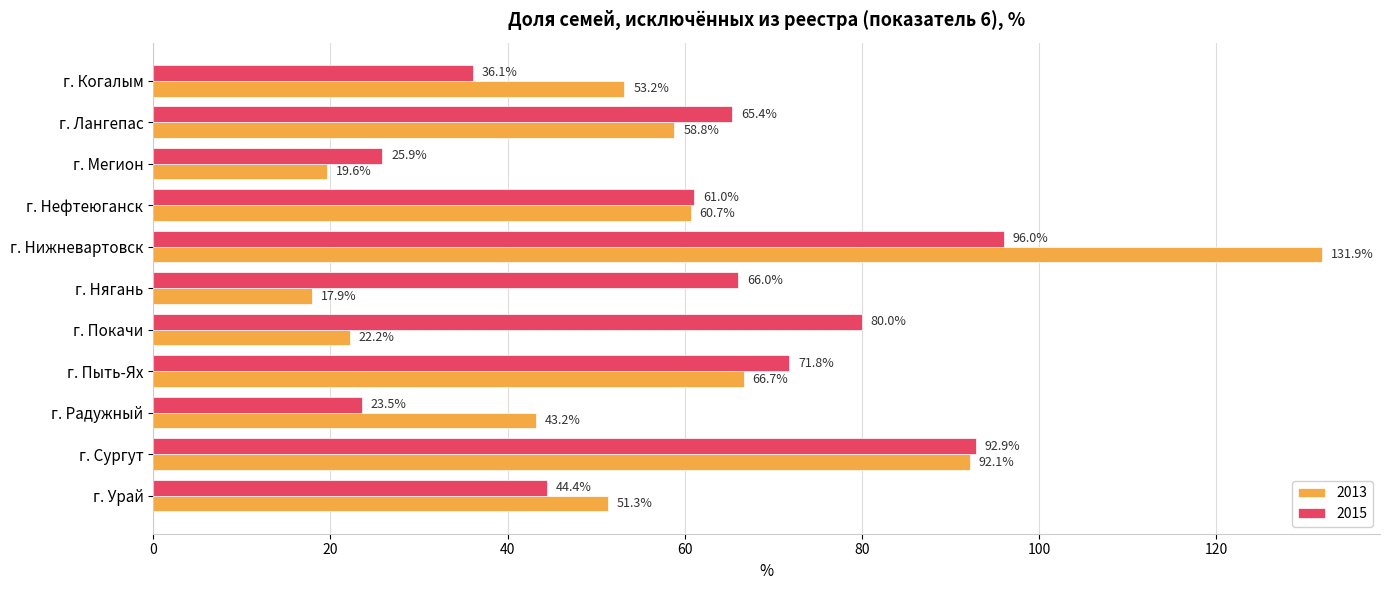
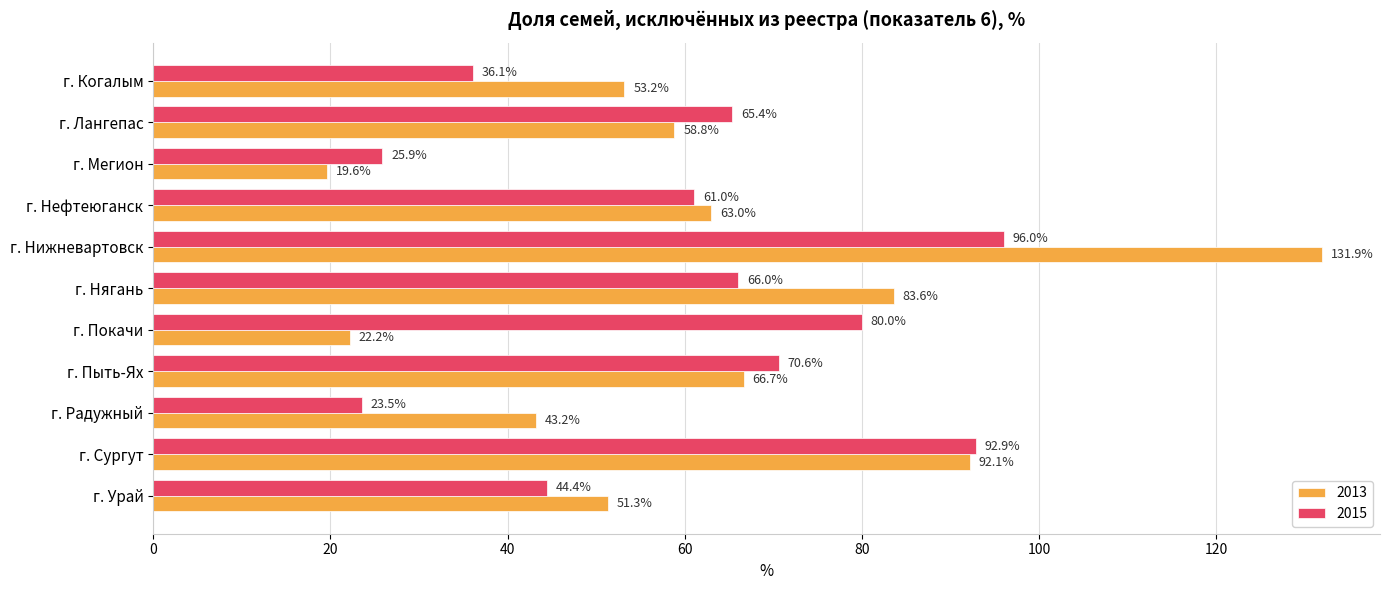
2013, г. Нефтеюганск: 60.7% -> 63.0%
2013, г. Нягань: 17.9% -> 83.6%
2015, г. Пыть-Ях: 71.8% -> 70.6%
